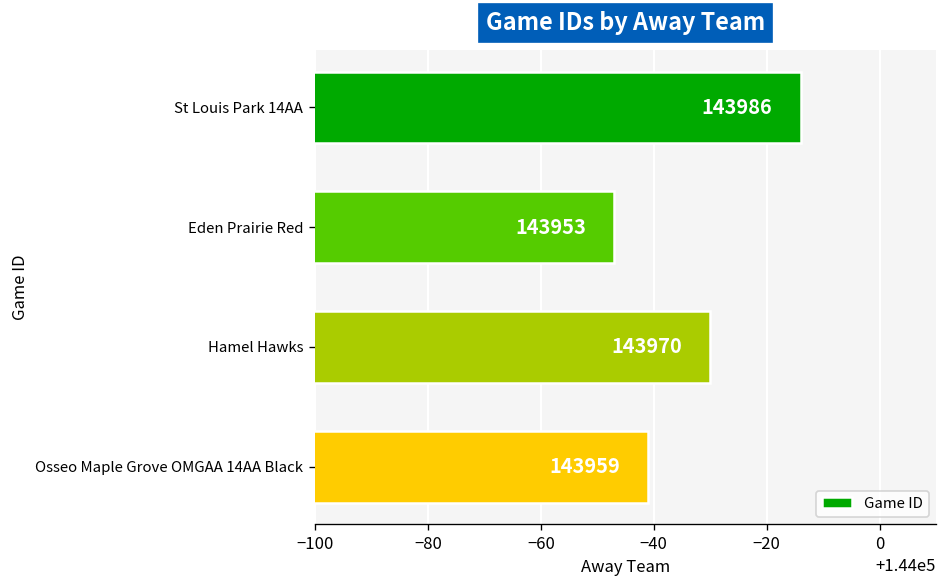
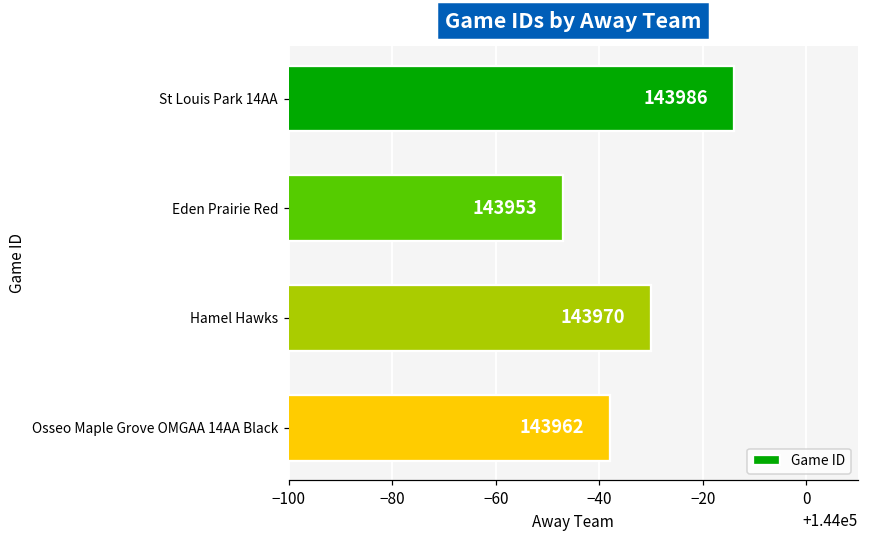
Osseo Maple Grove OMGAA 14AA Black: 143959 -> 143962
